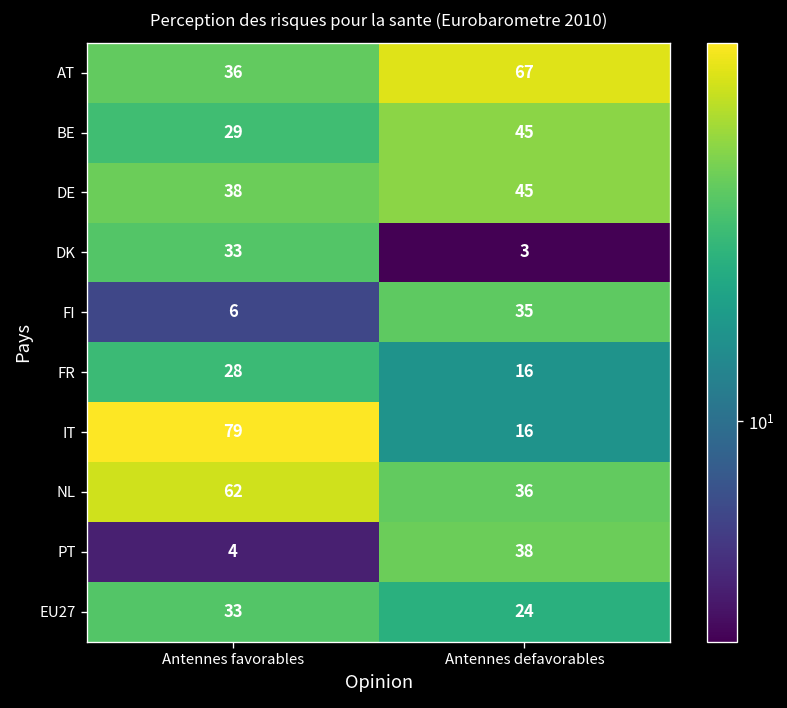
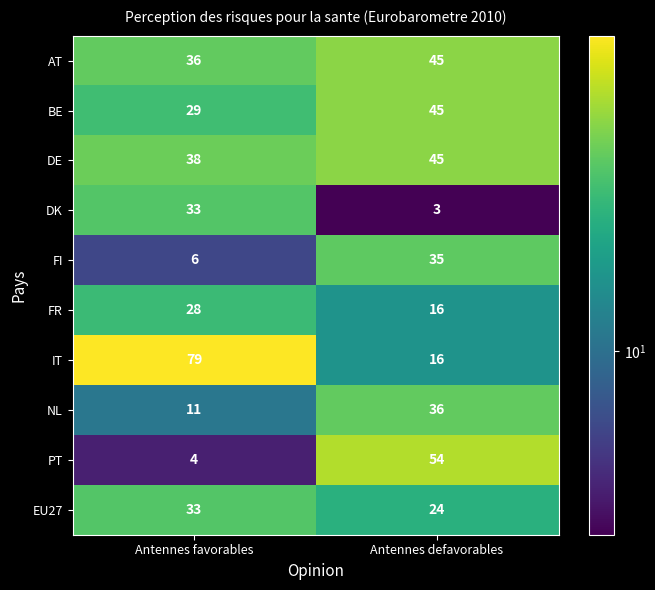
AT, Antennes defavorables: 67 -> 45
NL, Antennes favorables: 62 -> 11
PT, Antennes defavorables: 38 -> 54
